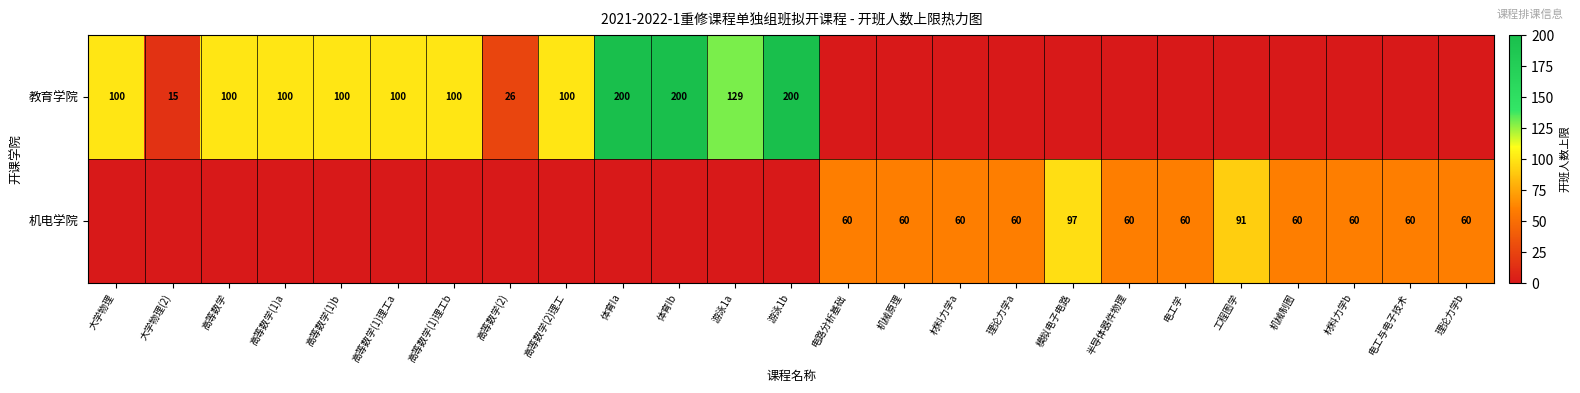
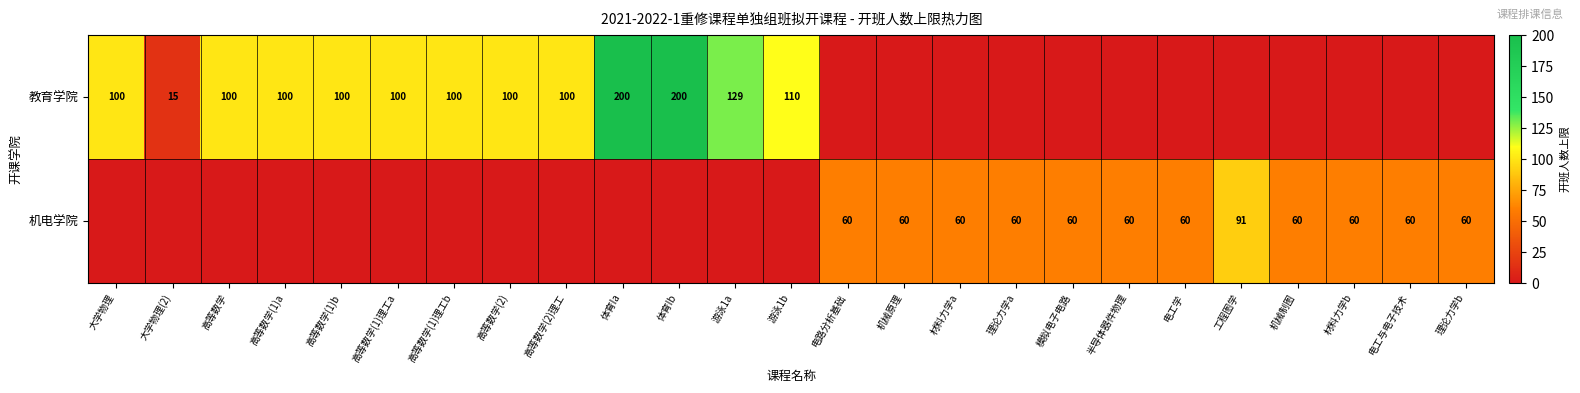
教育学院, 高等数学(2): 26 -> 100
教育学院, 游泳1b: 200 -> 110
机电学院, 模拟电子电路: 97 -> 60
